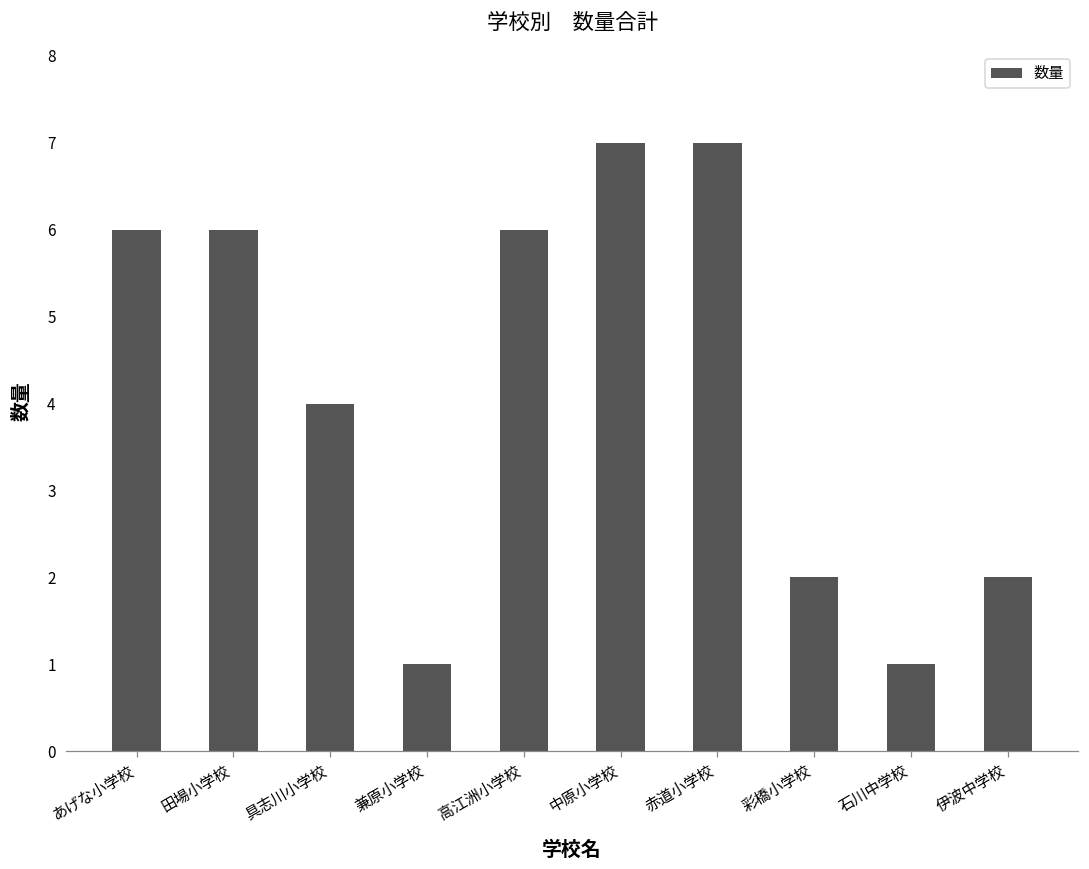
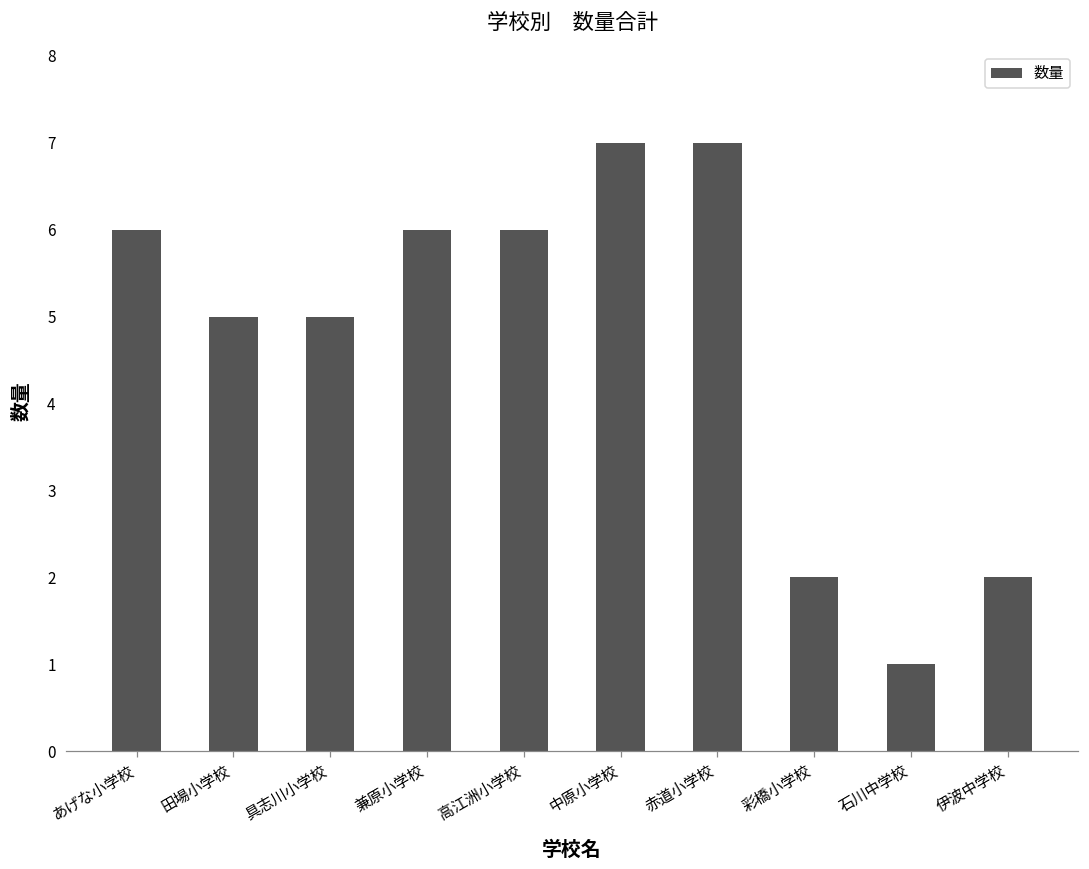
田場小学校: 6 -> 5
具志川小学校: 4 -> 5
兼原小学校: 1 -> 6
